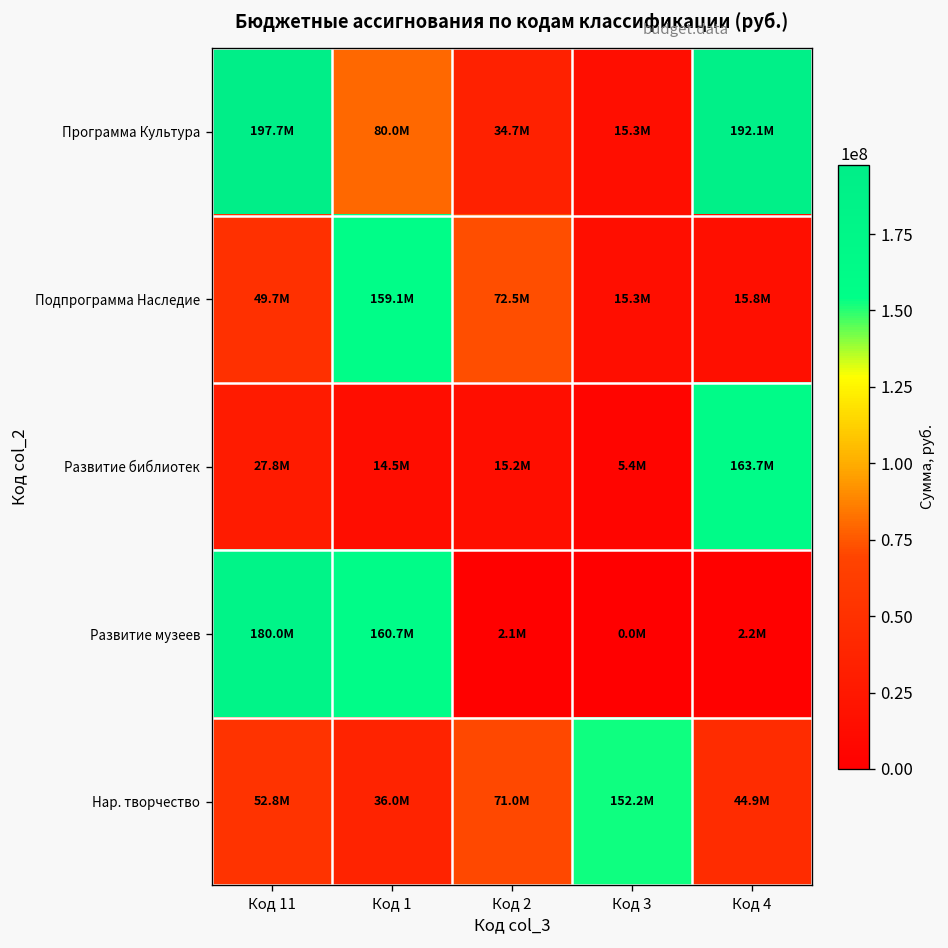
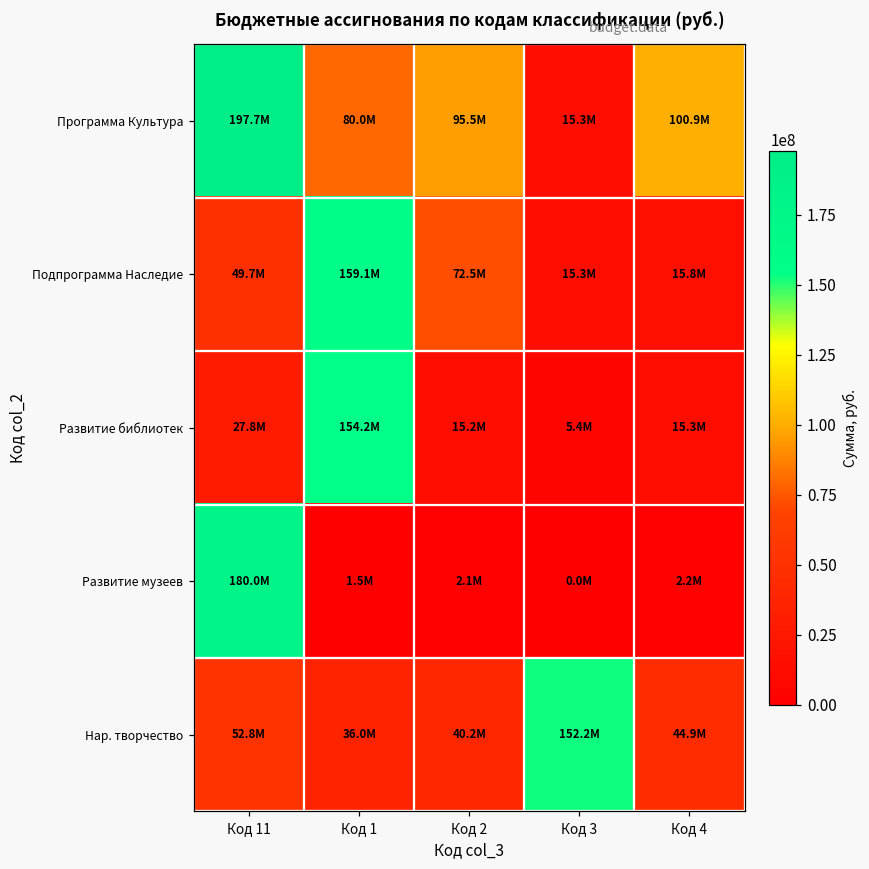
Программа Культура, Код 2: 34.7M -> 95.5M
Программа Культура, Код 4: 192.1M -> 100.9M
Развитие библиотек, Код 1: 14.5M -> 154.2M
Развитие библиотек, Код 4: 163.7M -> 15.3M
Развитие музеев, Код 1: 160.7M -> 1.5M
Нар. творчество, Код 2: 71.0M -> 40.2M
